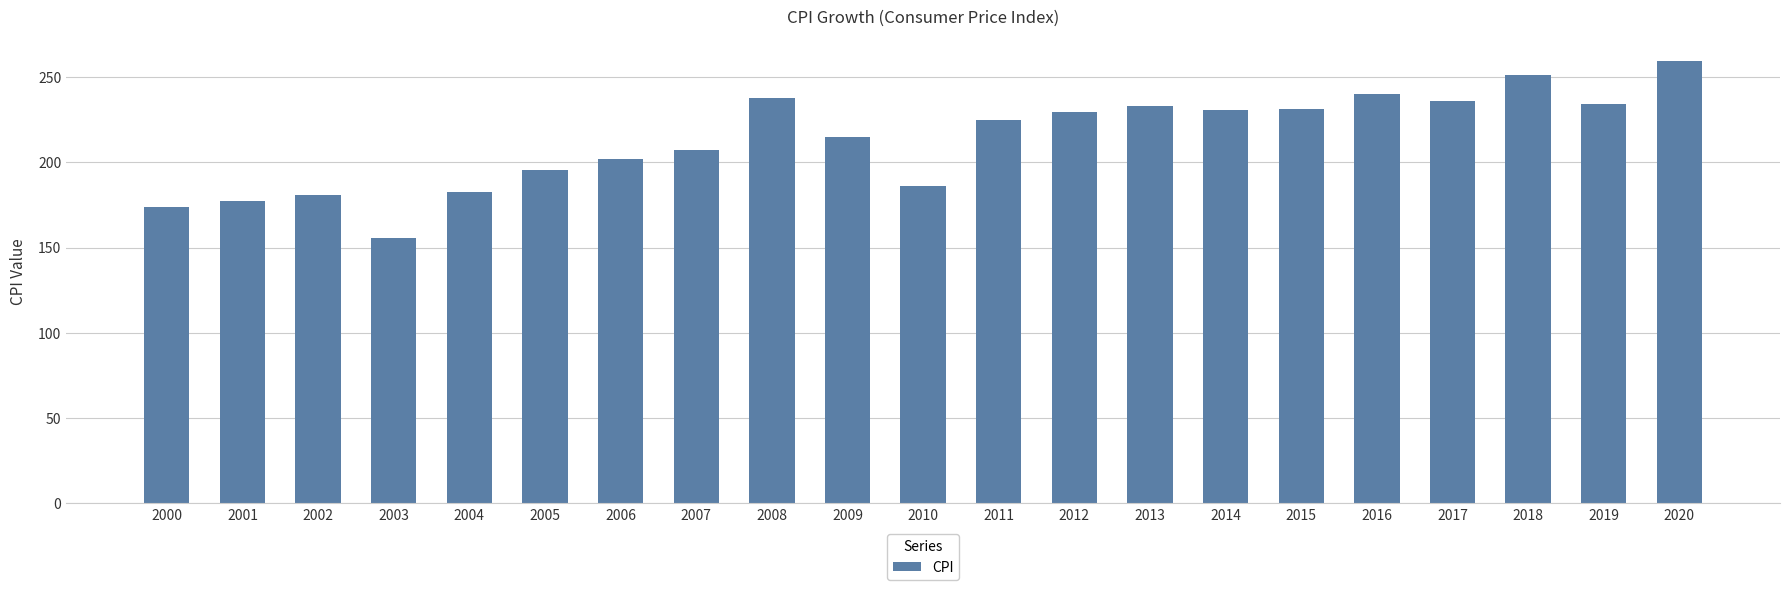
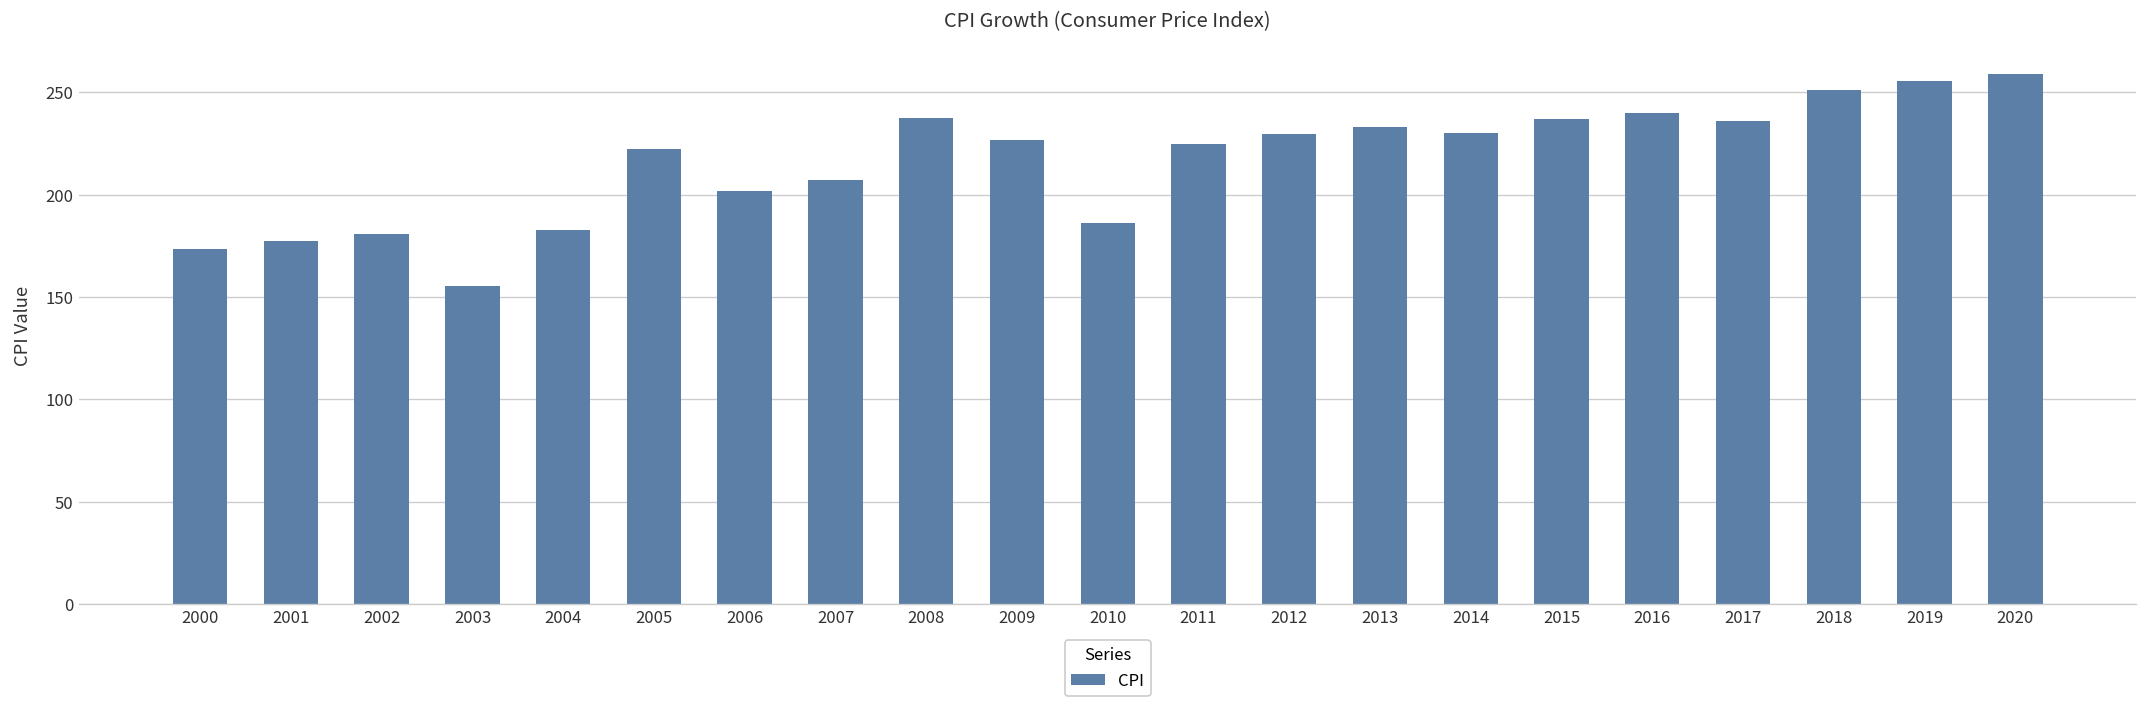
2005: 195 -> 222
2009: 215 -> 227
2015: 231 -> 237
2019: 234 -> 256
